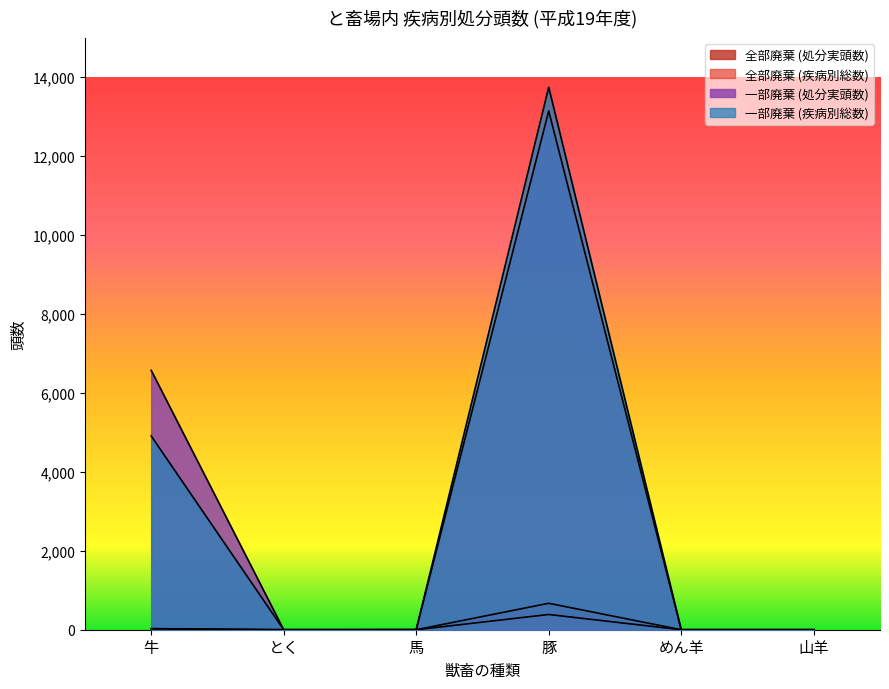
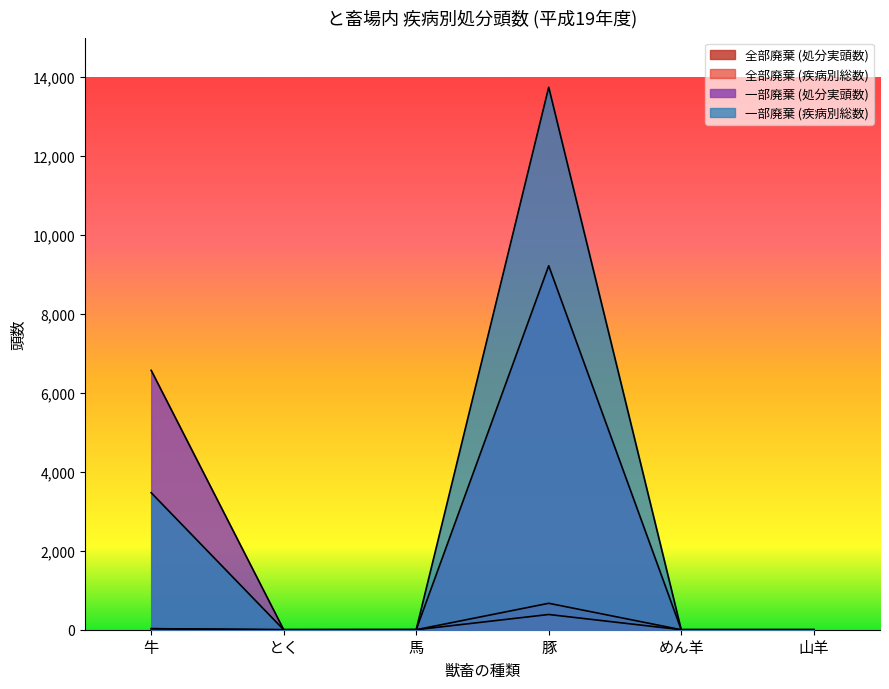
一部廃棄 (疾病別総数), 牛: 4,900 -> 3,500
一部廃棄 (処分実頭数), 豚: 13,100 -> 9,200
